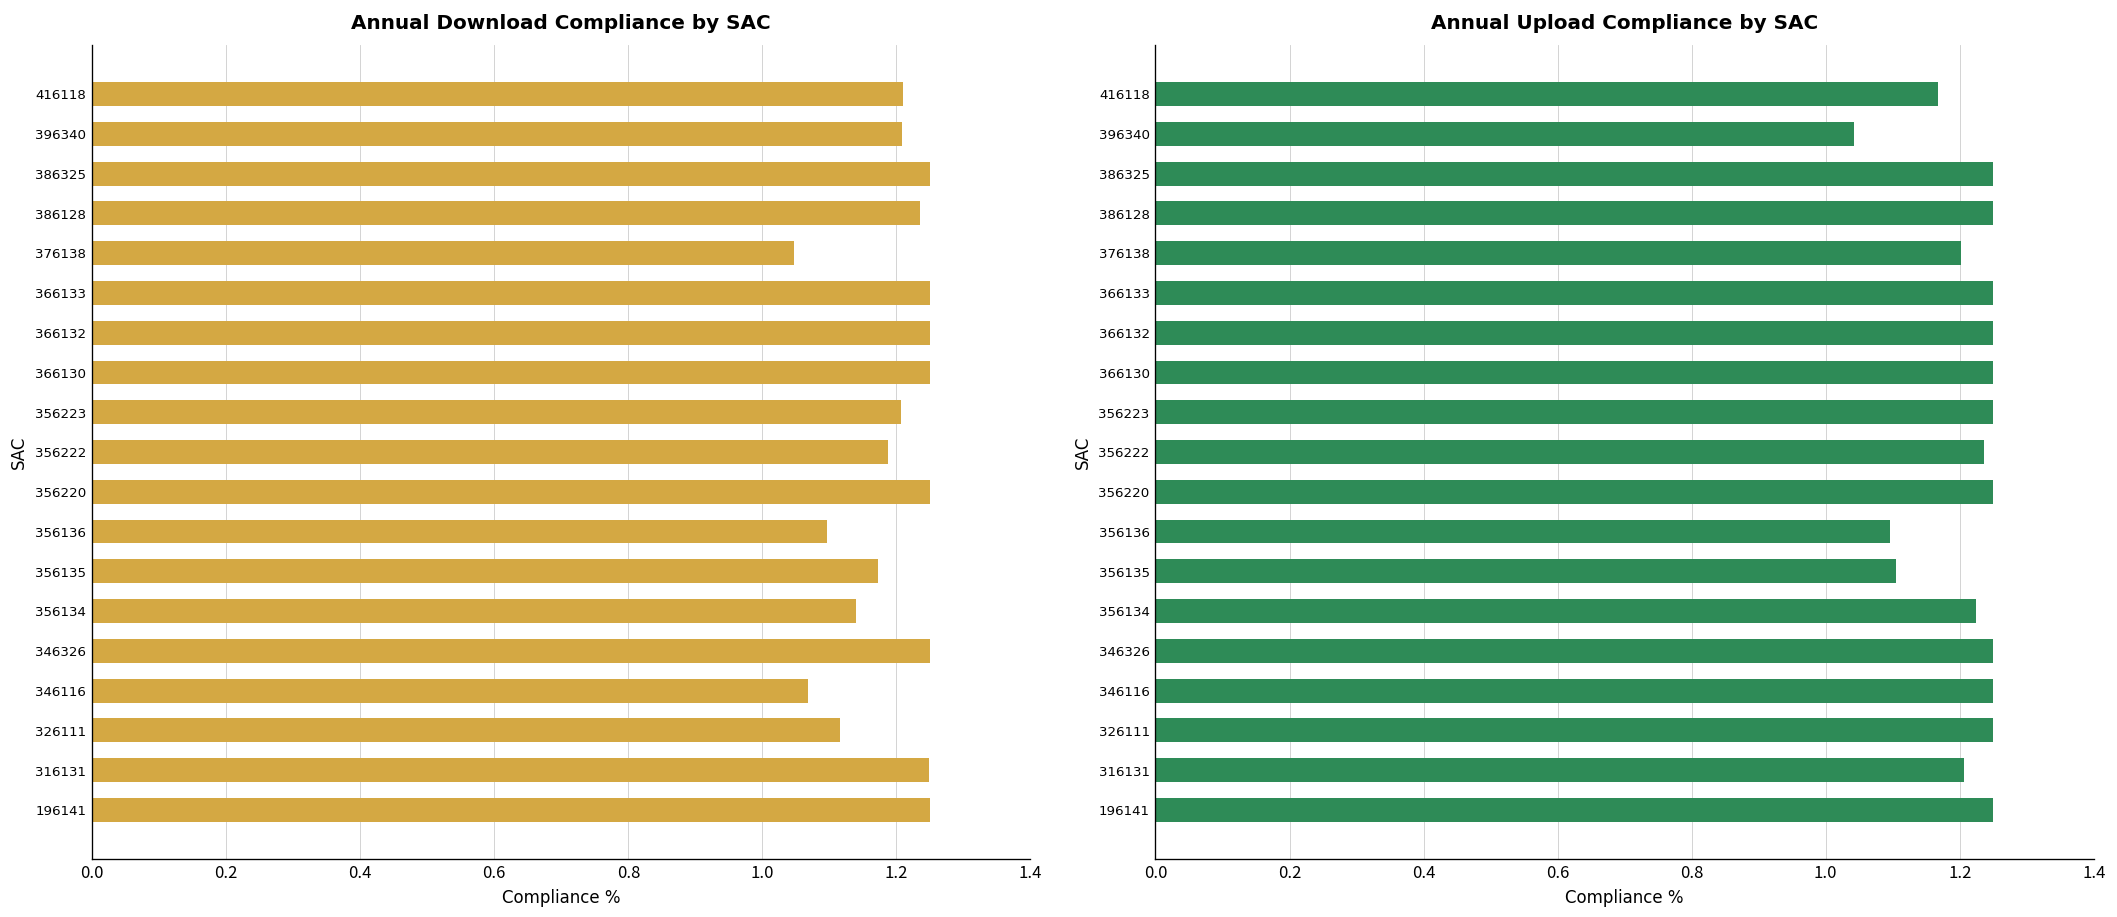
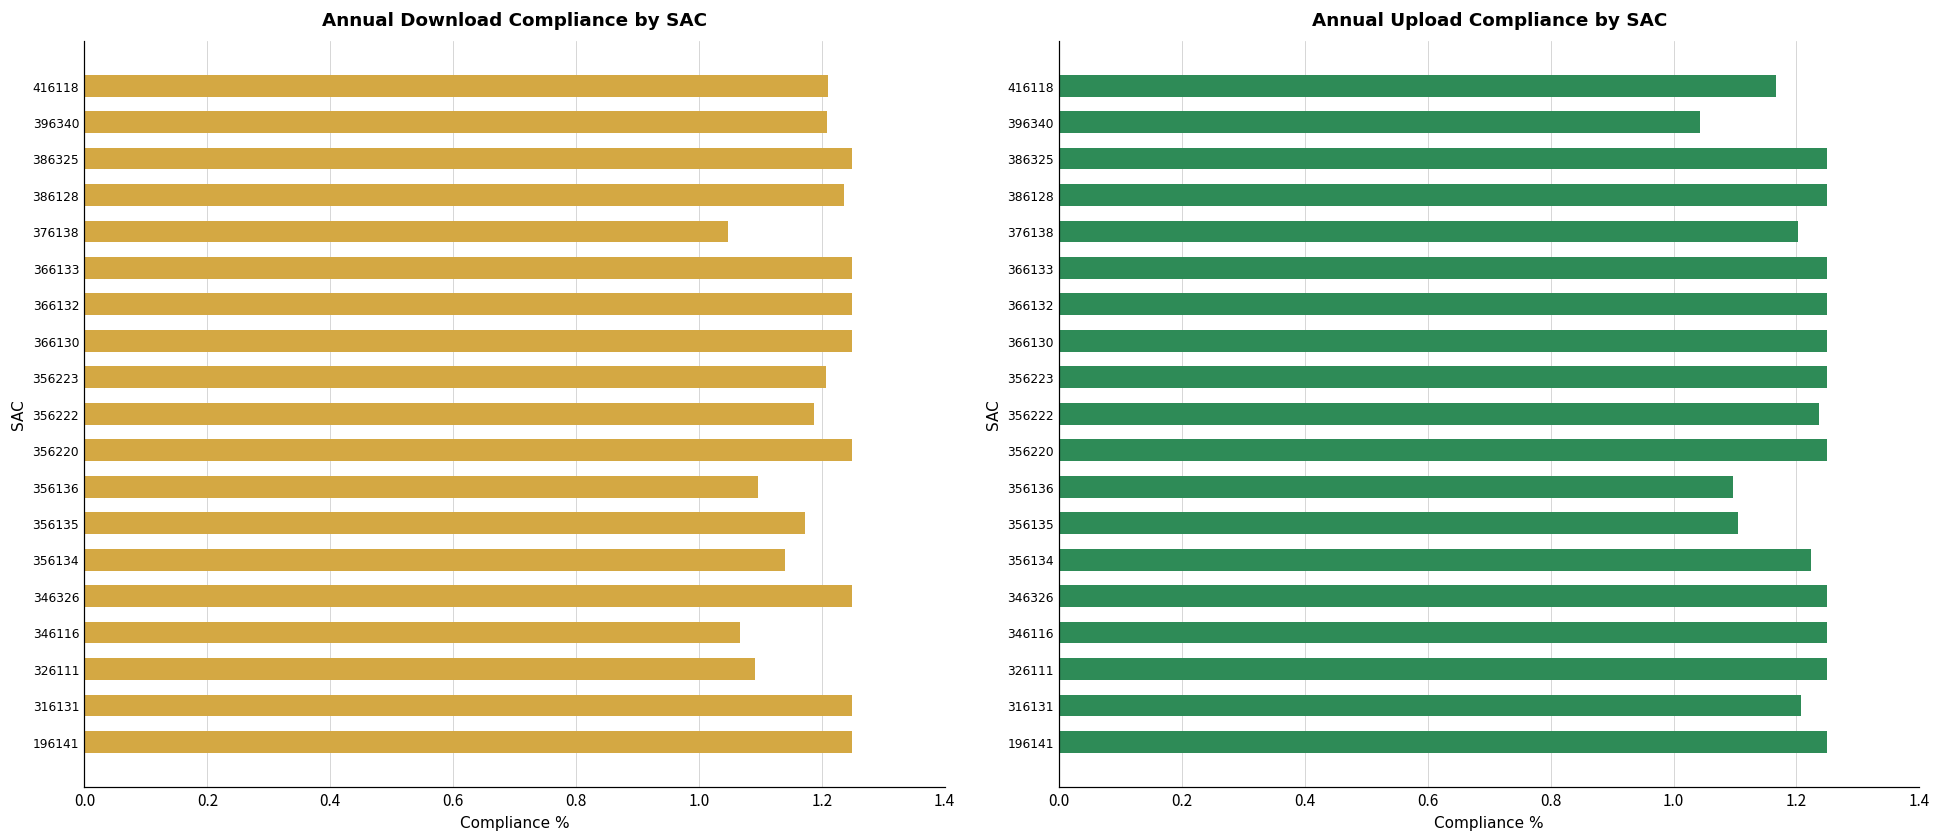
Annual Download Compliance by SAC, 326111: 1.12 -> 1.09
